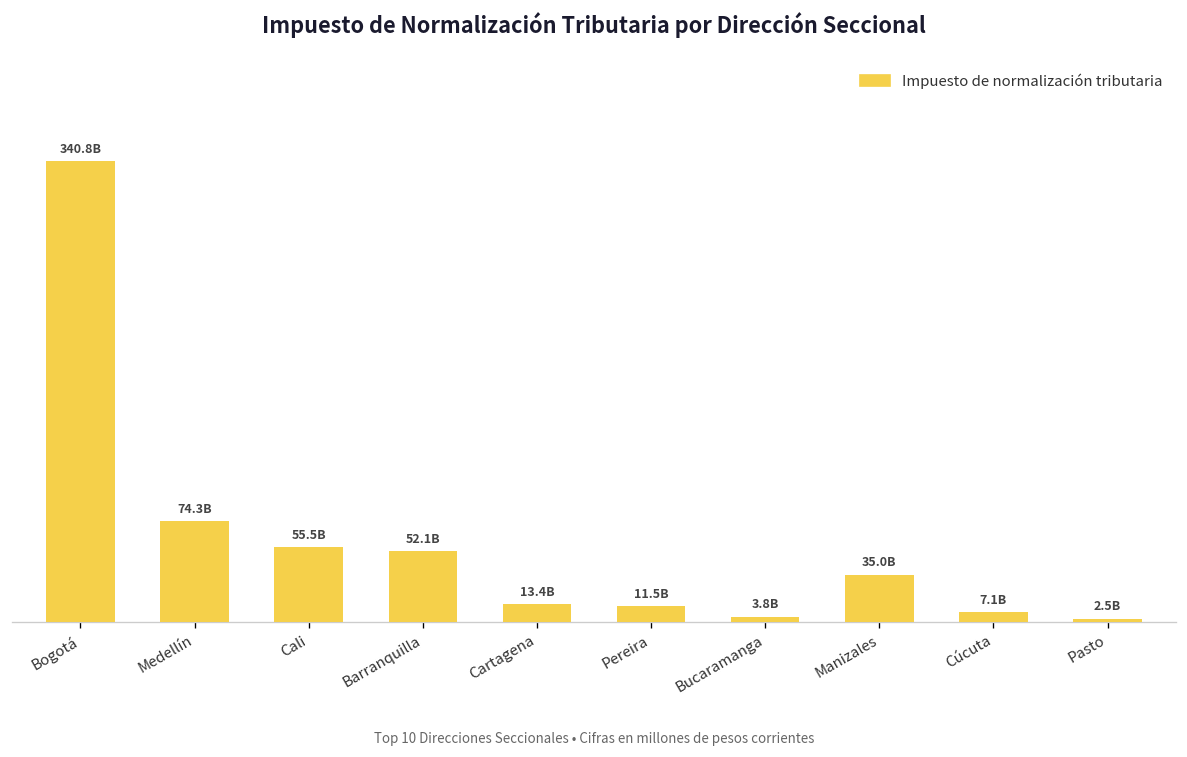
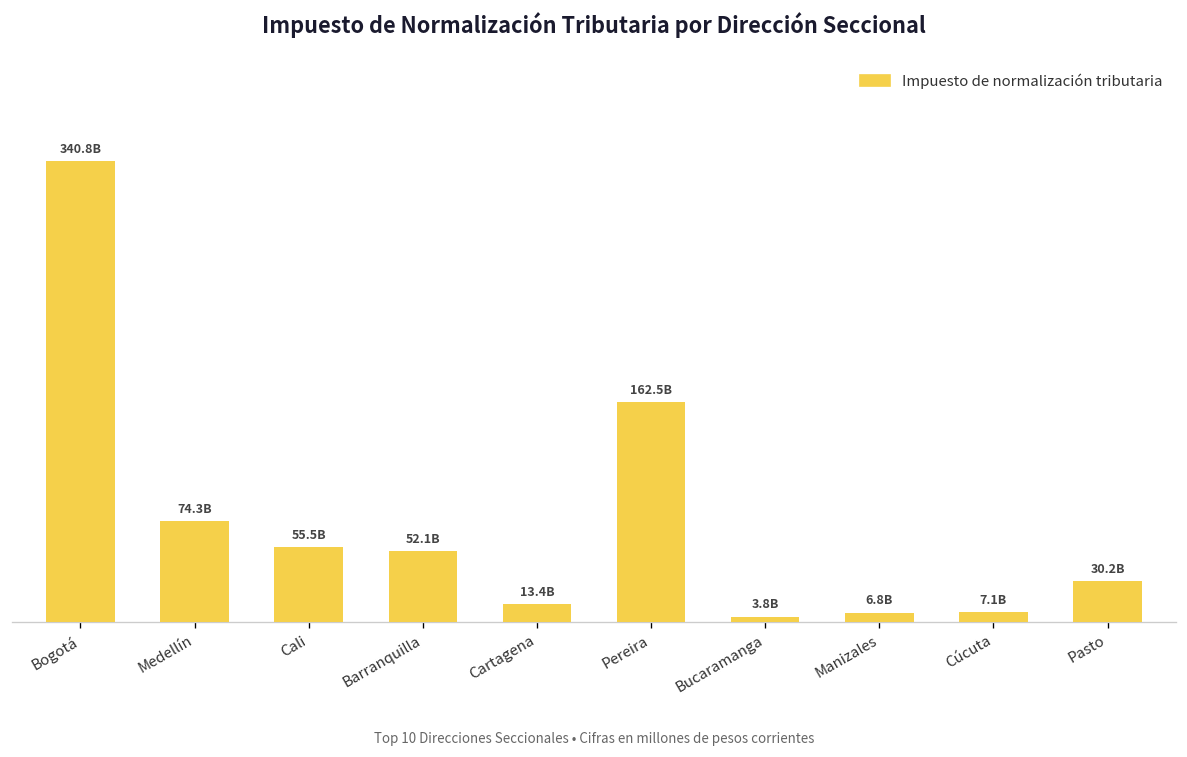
Pereira: 11.5B -> 162.5B
Manizales: 35.0B -> 6.8B
Pasto: 2.5B -> 30.2B
